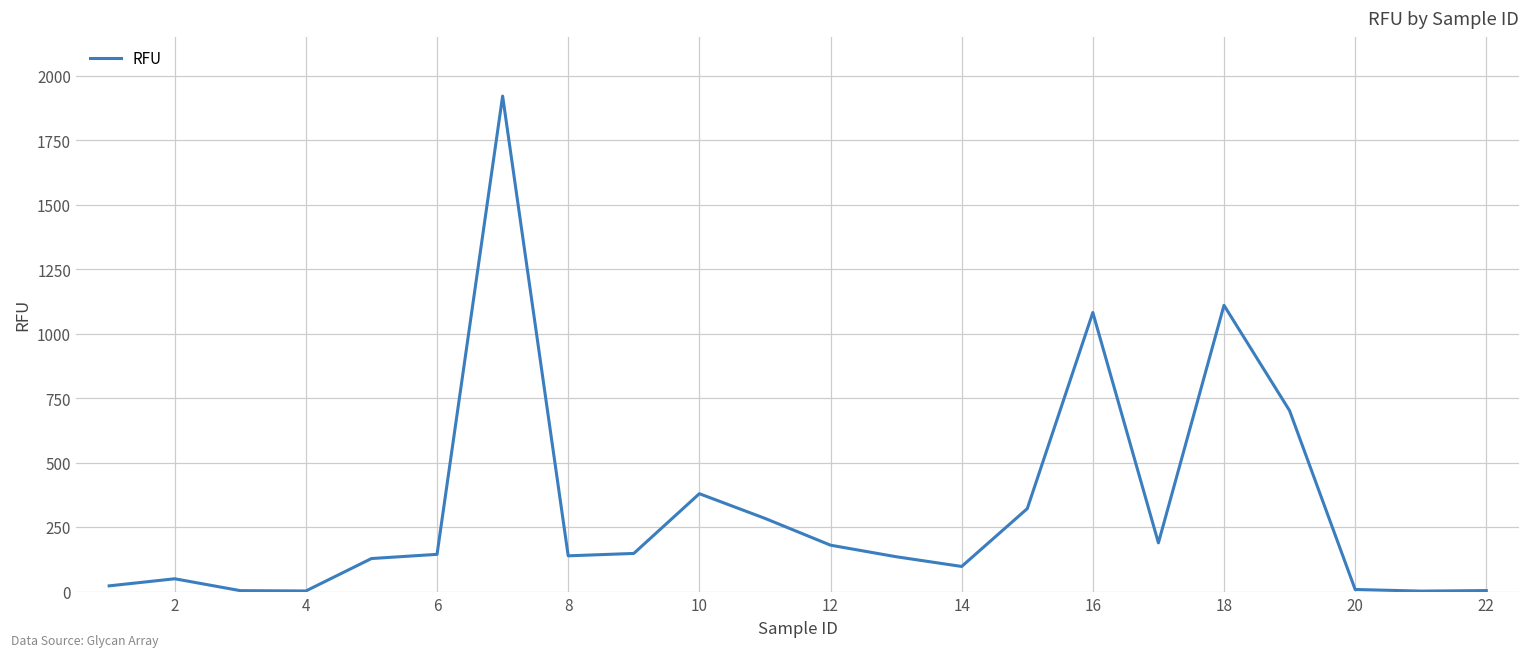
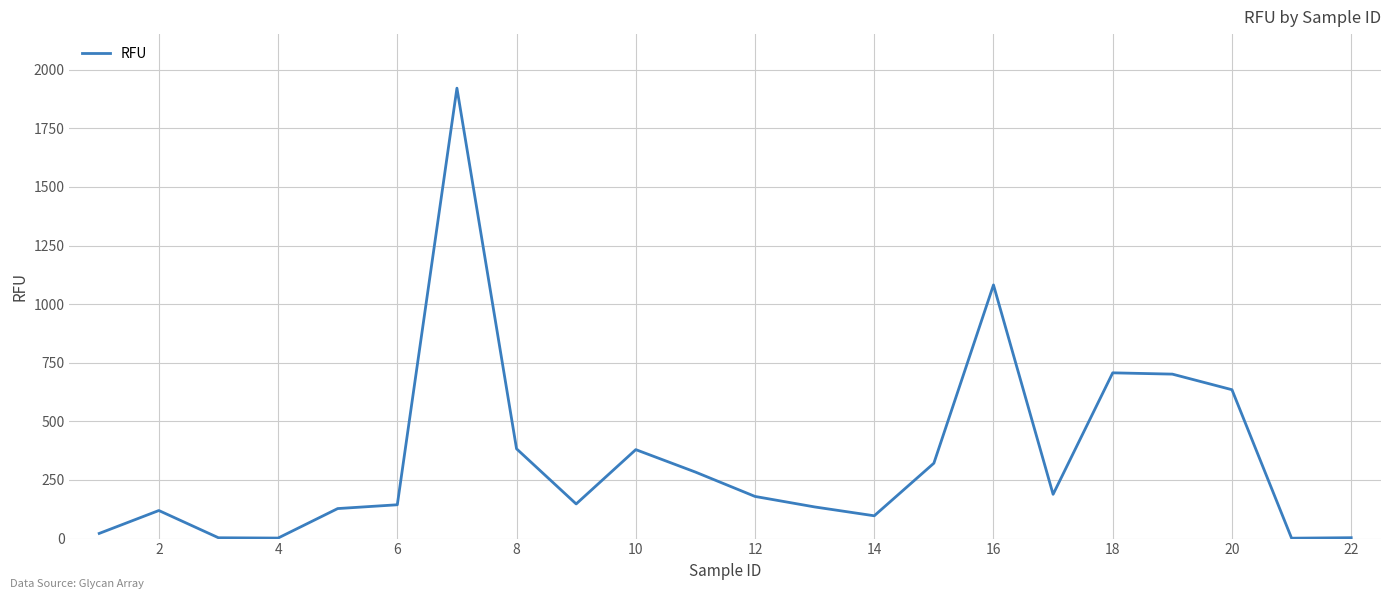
2: 50 -> 120
8: 140 -> 380
18: 1110 -> 710
20: 10 -> 640
